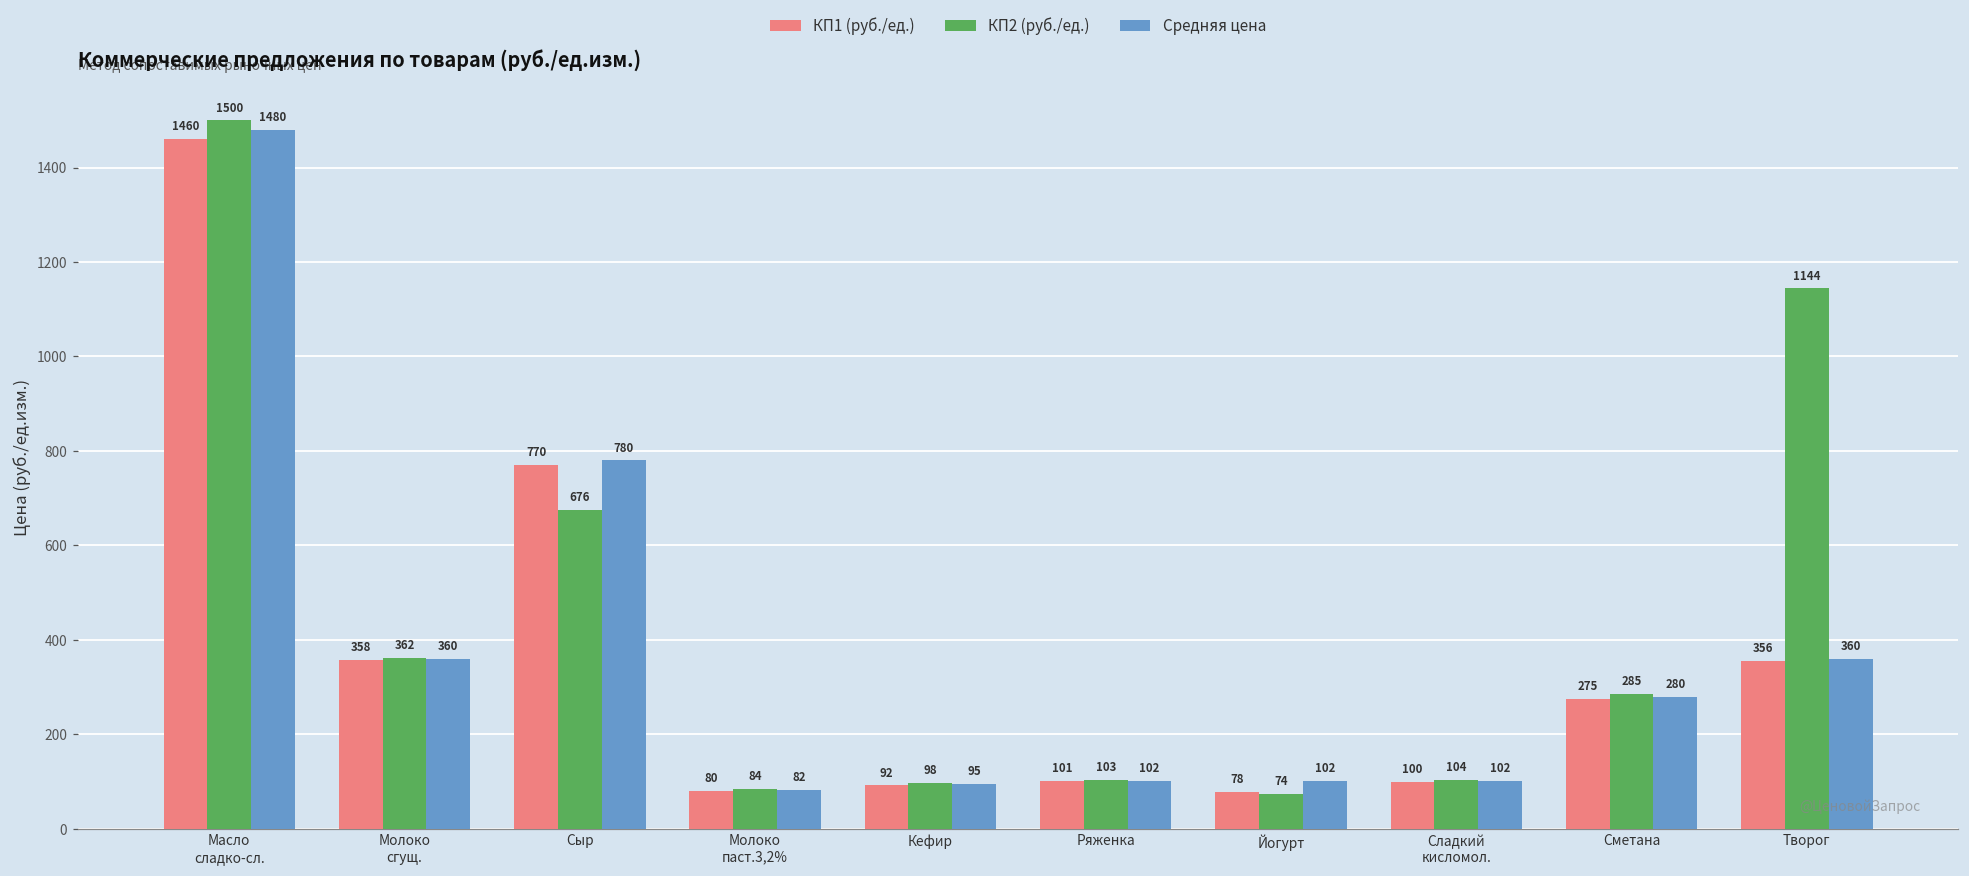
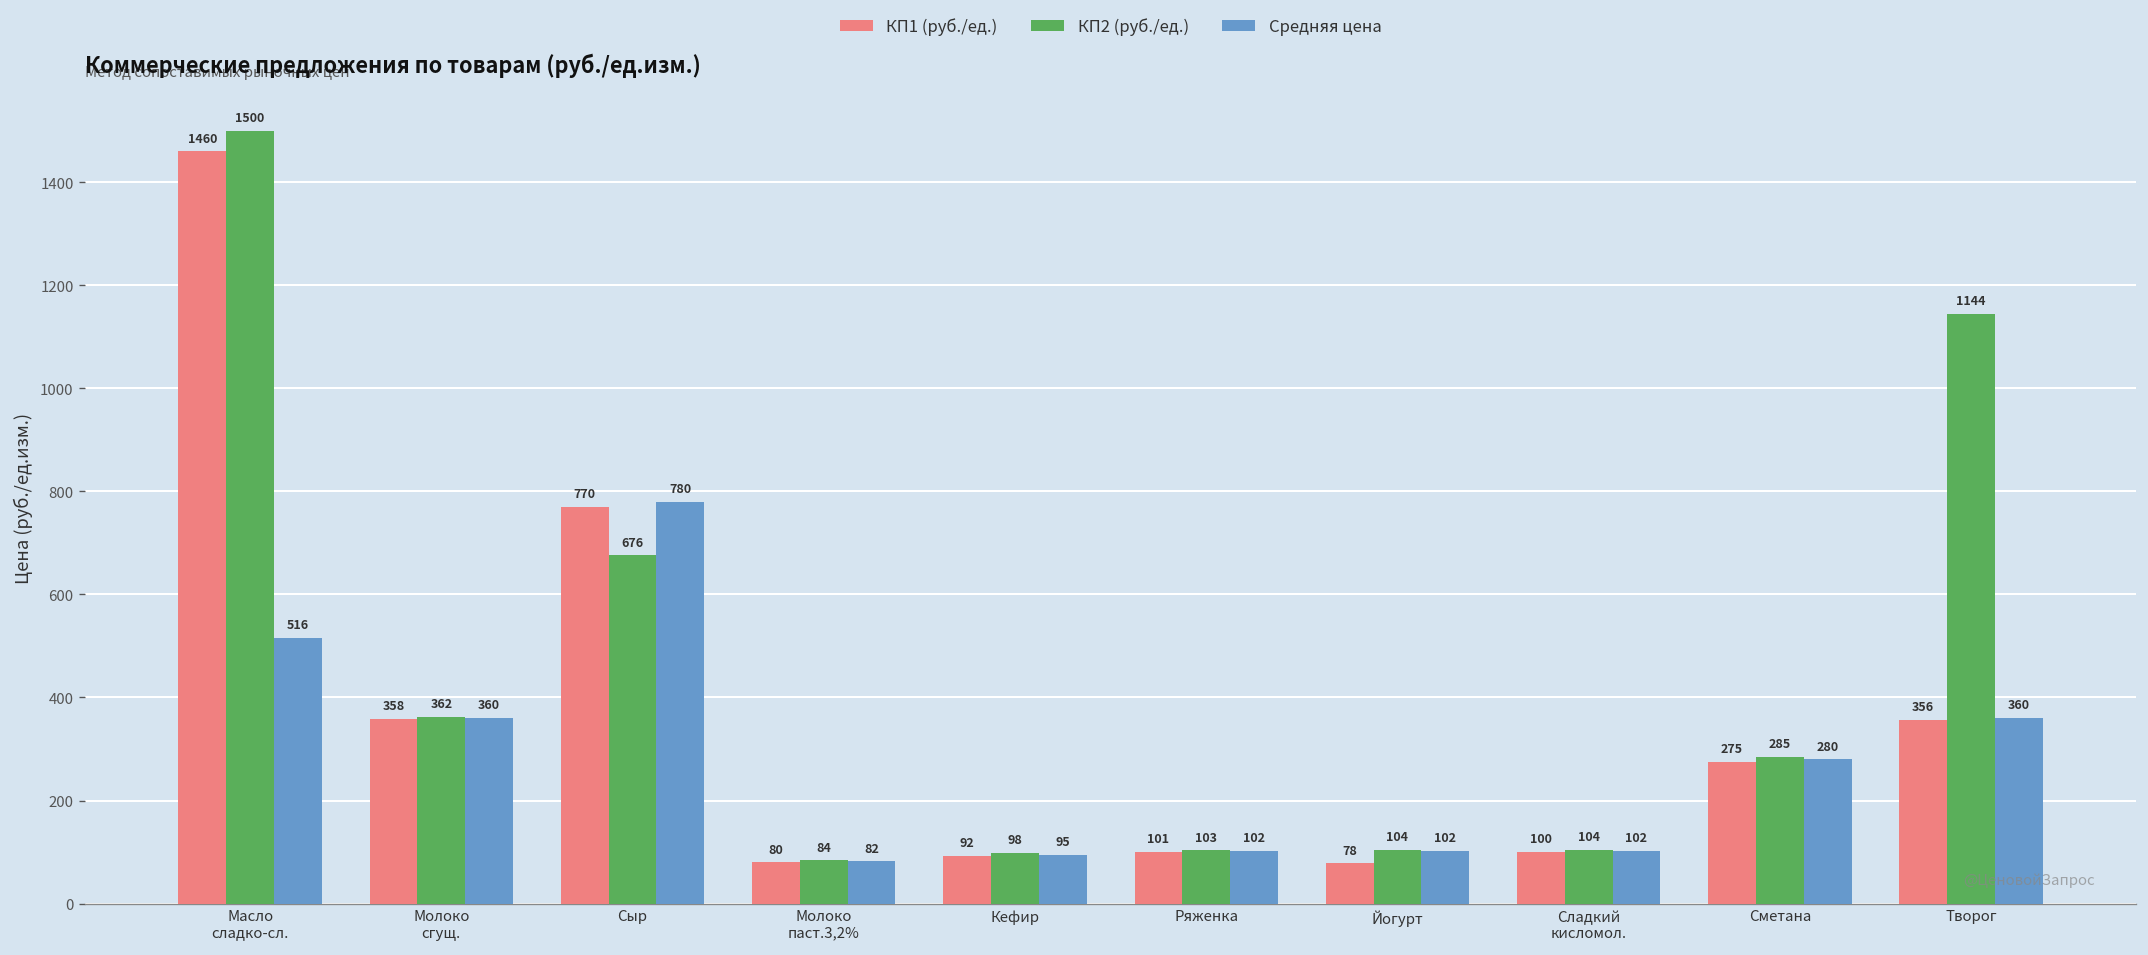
Средняя цена, Масло сладко-сл.: 1480 -> 516
КП2 (руб./ед.), Йогурт: 74 -> 104
